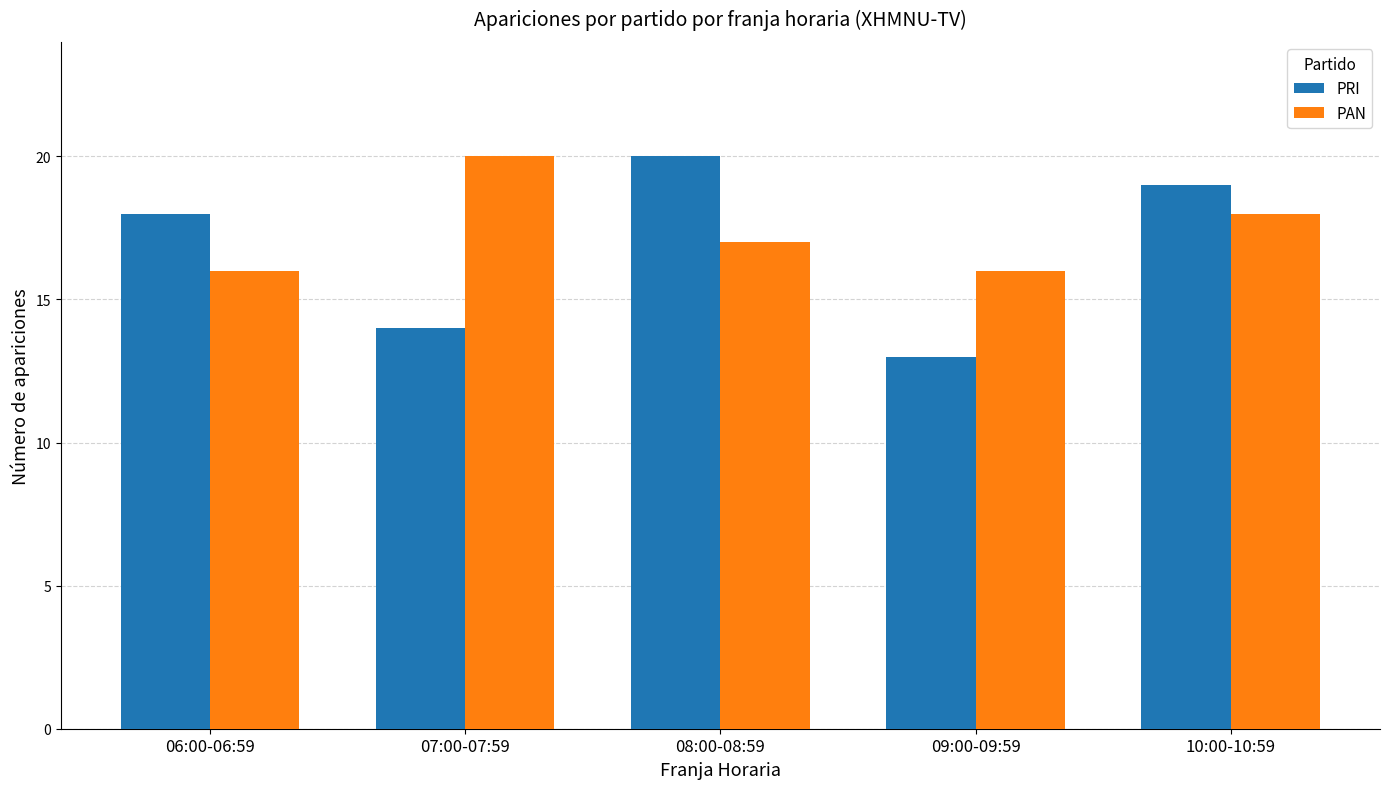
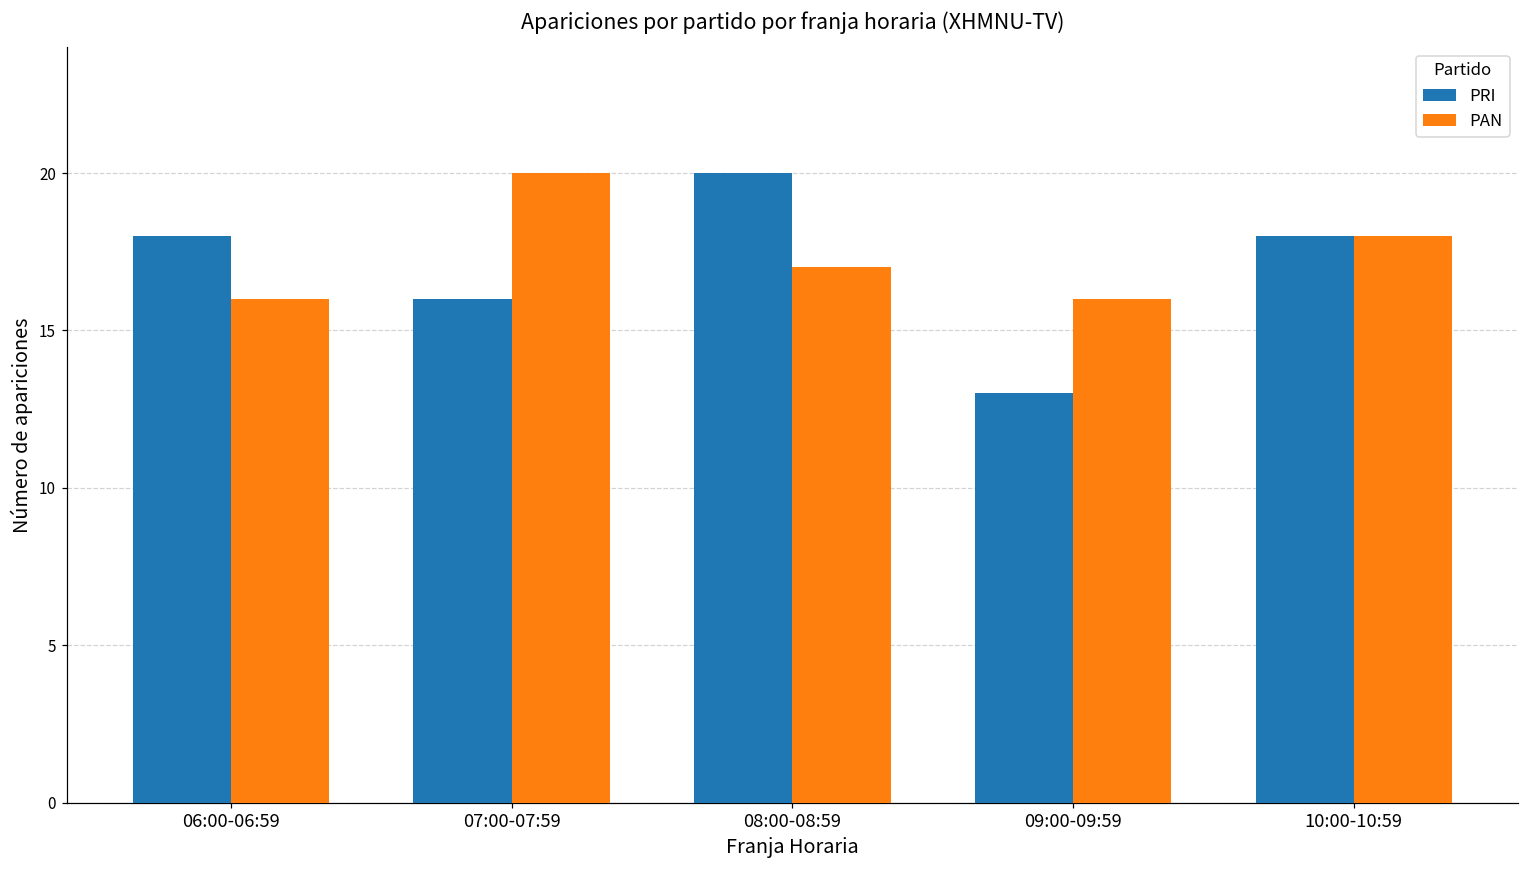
PRI, 07:00-07:59: 14 -> 16
PRI, 10:00-10:59: 19 -> 18
